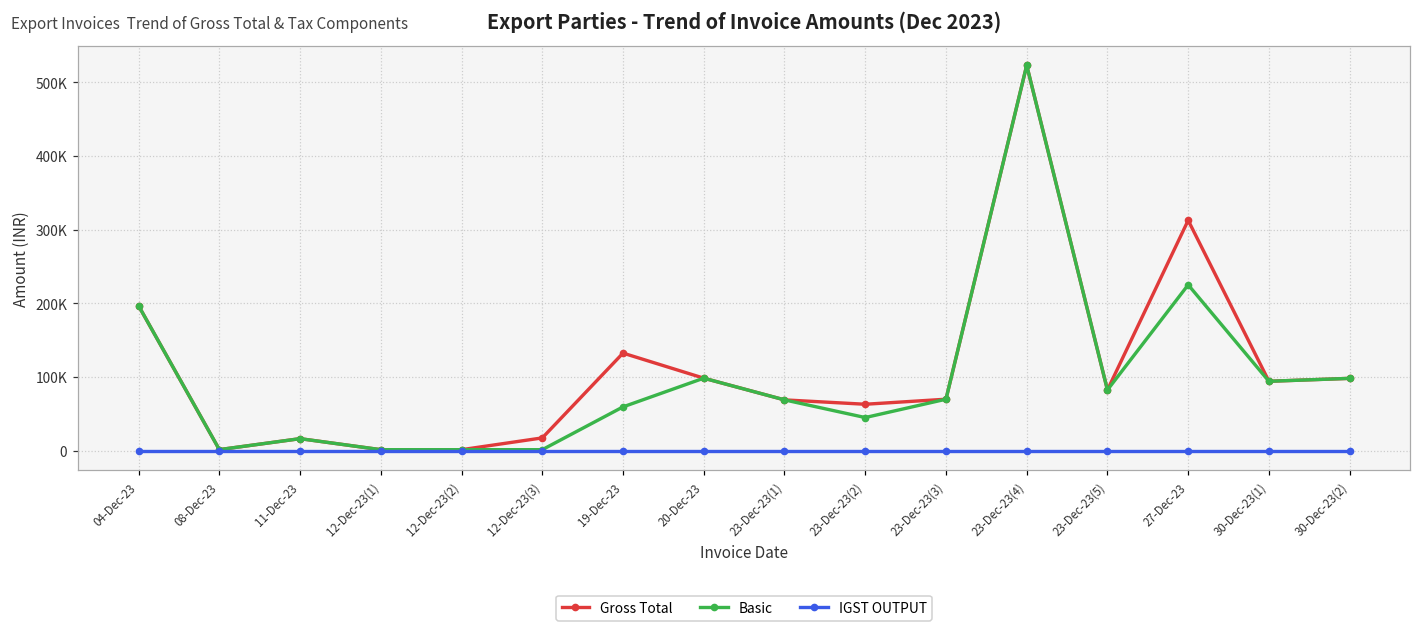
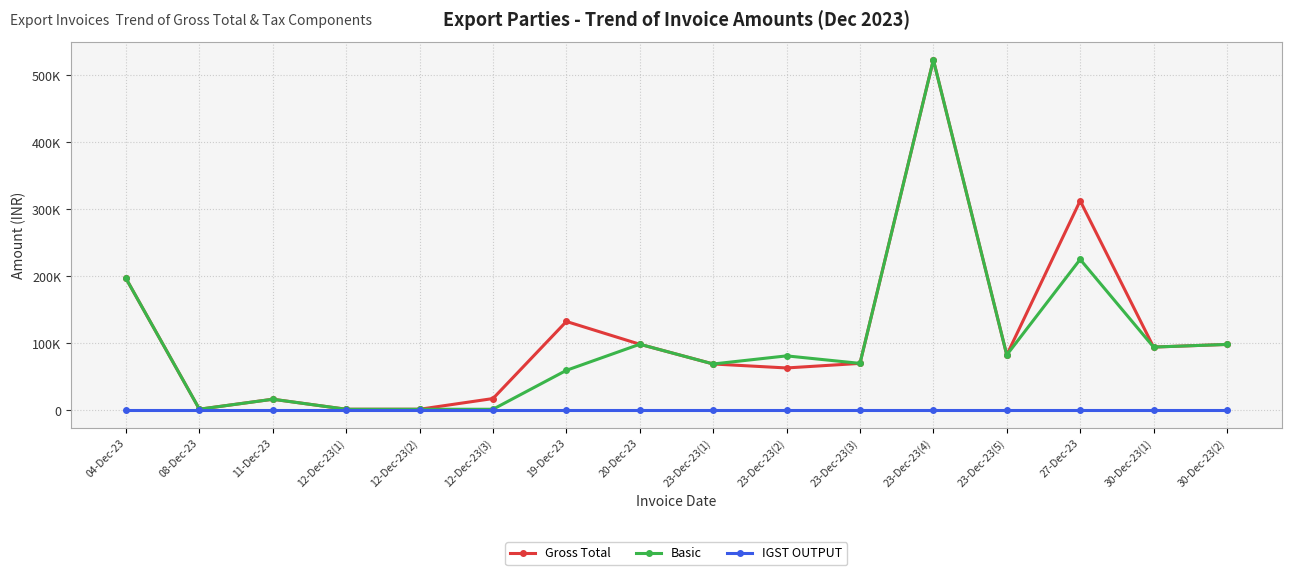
Basic, 23-Dec-23(2): 50000 -> 80000
